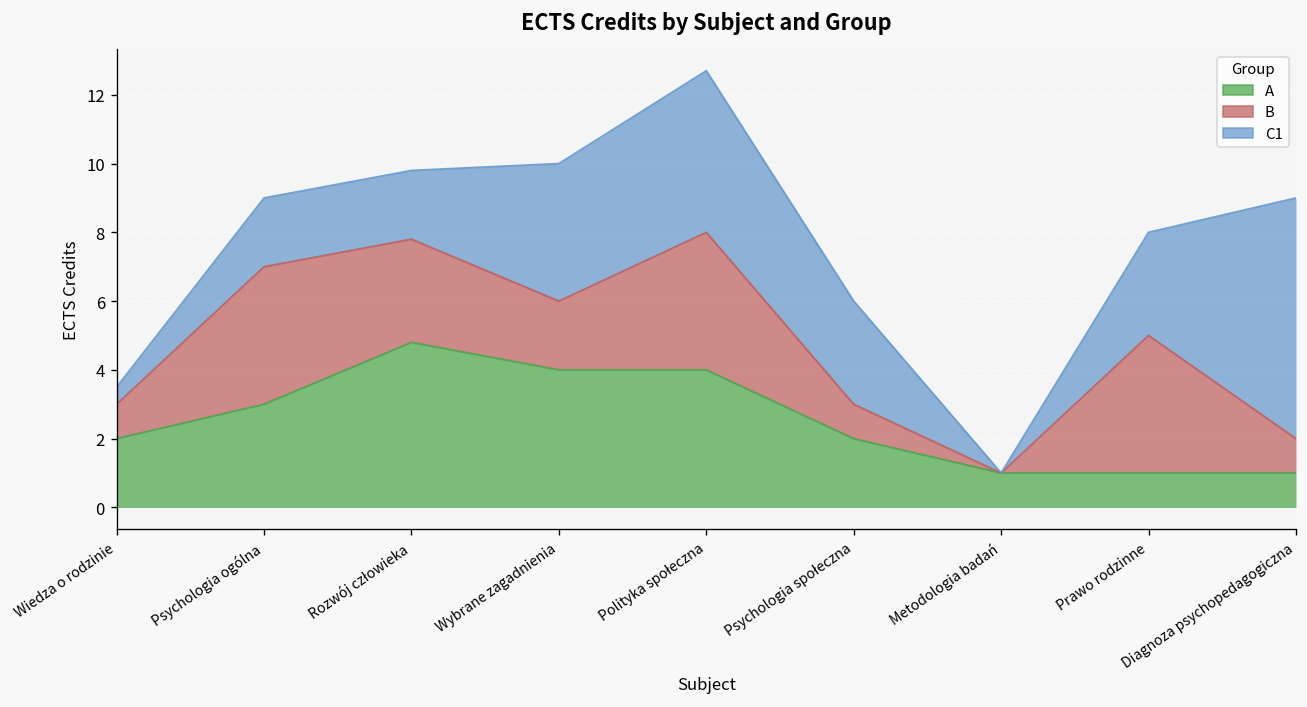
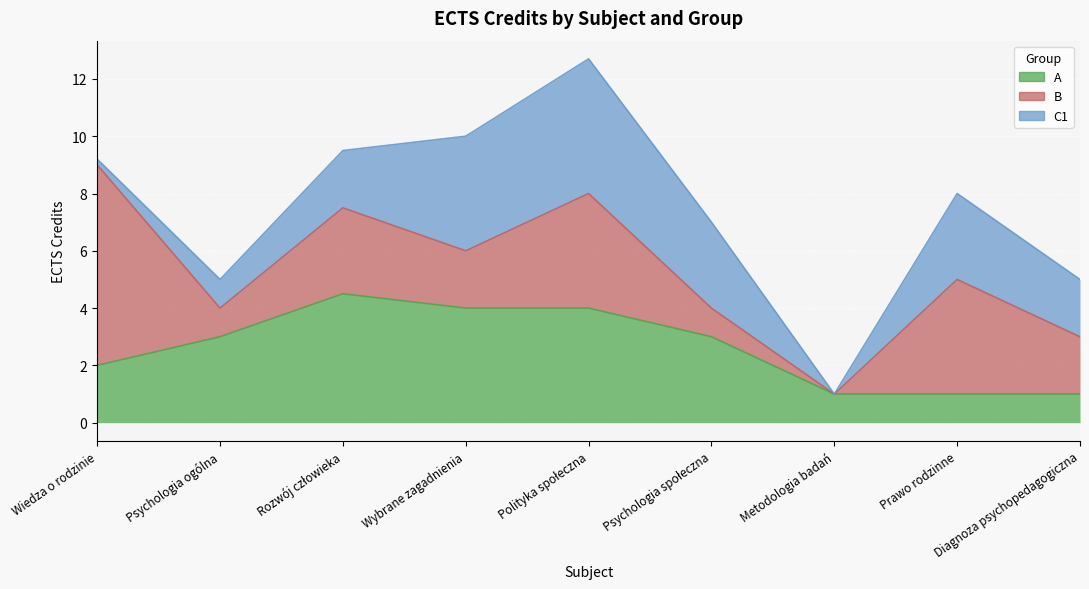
B, Wiedza o rodzinie: 1 -> 7
C1, Wiedza o rodzinie: 0.5 -> 0.2
B, Psychologia ogólna: 4 -> 1
C1, Psychologia ogólna: 2 -> 1
A, Rozwój człowieka: 4.8 -> 4.5
A, Psychologia społeczna: 2 -> 3
B, Diagnoza psychopedagogiczna: 1 -> 2
C1, Diagnoza psychopedagogiczna: 7 -> 2
